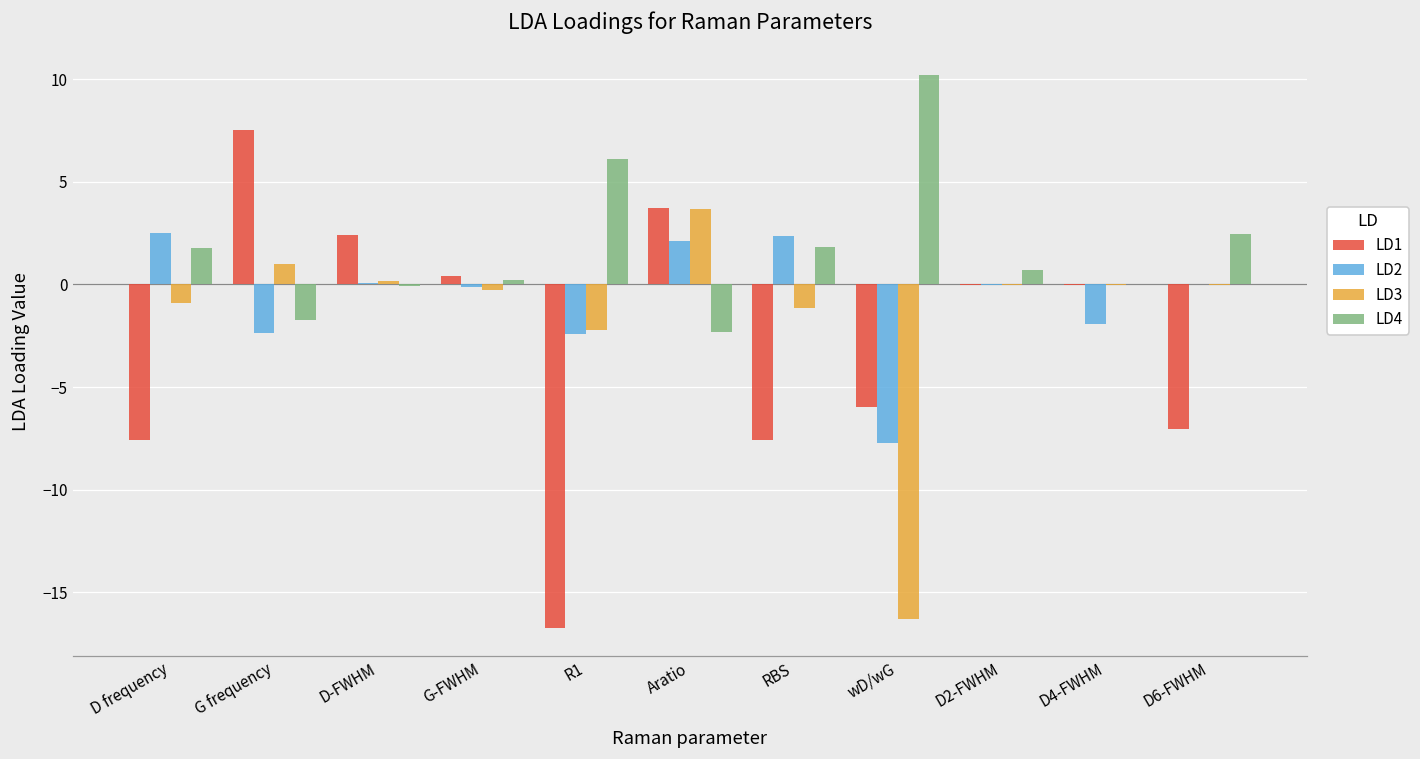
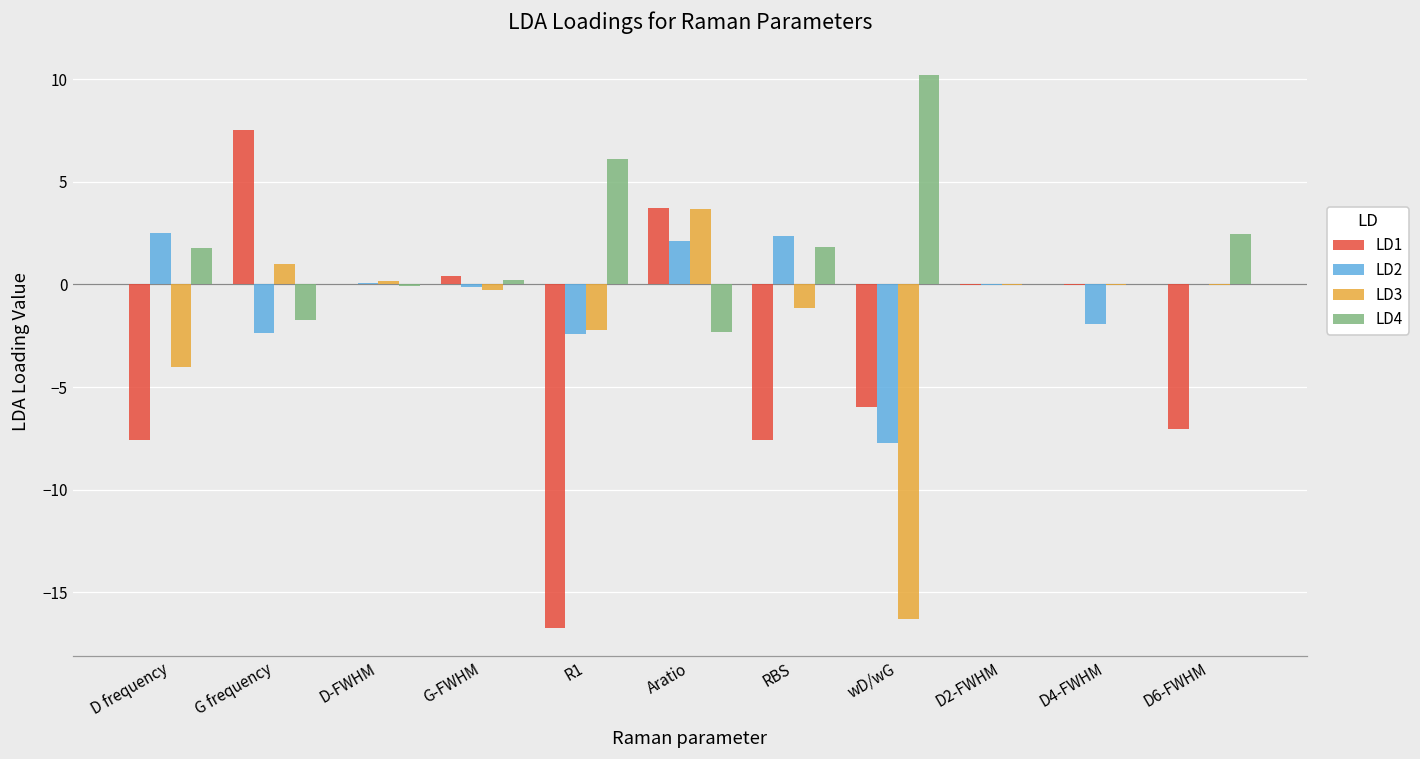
LD3, D frequency: -0.9 -> -4.0
LD1, D-FWHM: 2.4 -> 0.0
LD4, D2-FWHM: 0.7 -> 0.0
